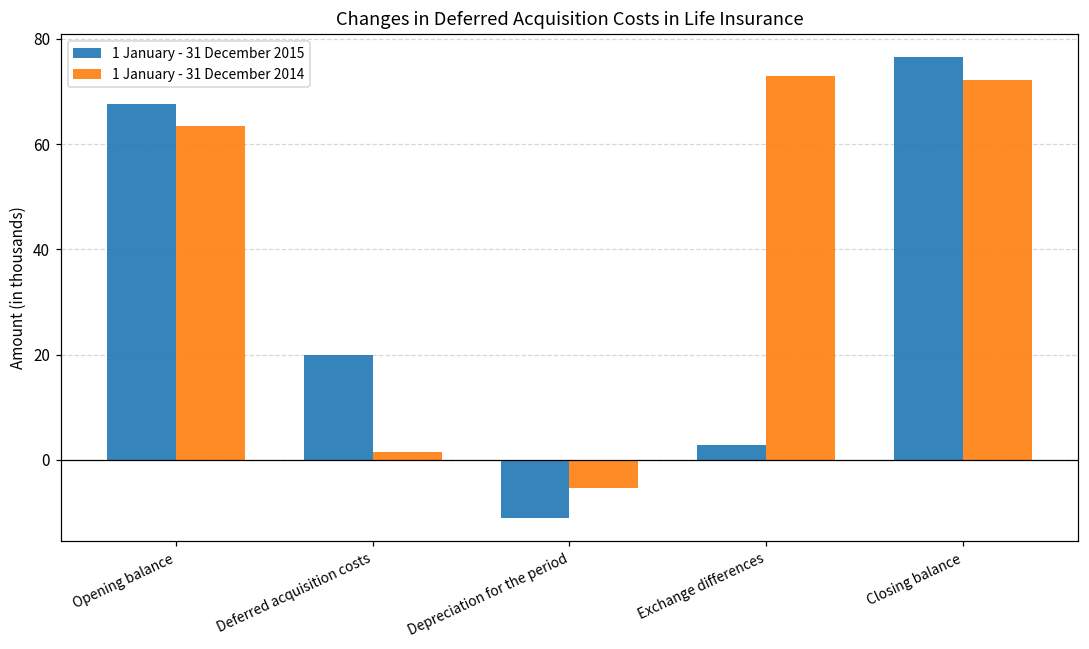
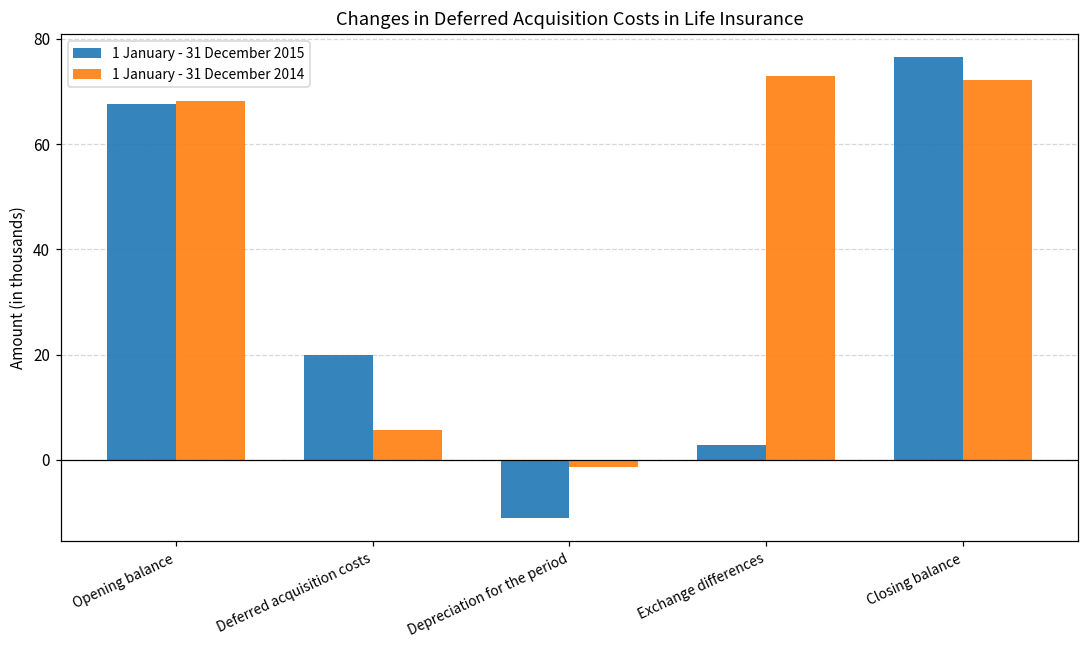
1 January - 31 December 2014, Opening balance: 63 -> 68
1 January - 31 December 2014, Deferred acquisition costs: 1 -> 6
1 January - 31 December 2014, Depreciation for the period: -5 -> -1
